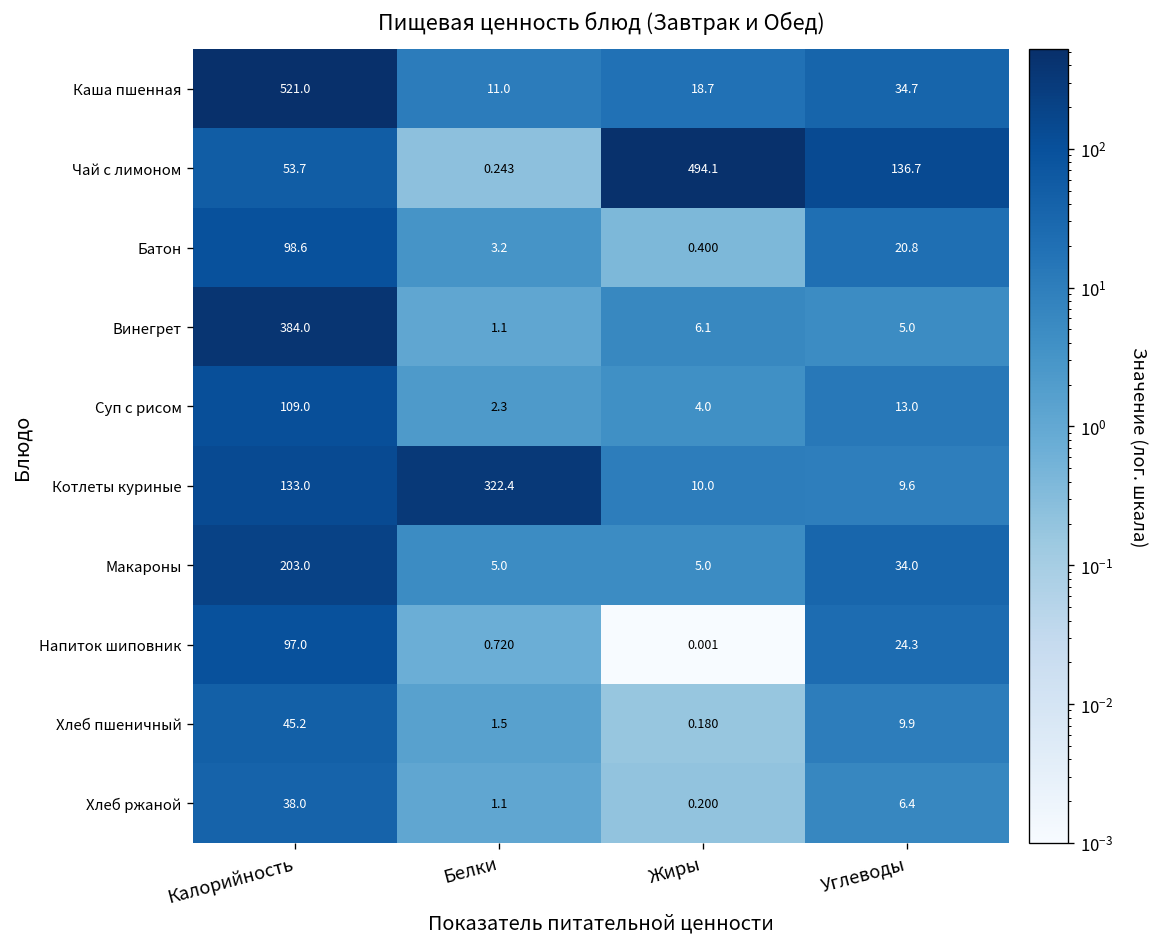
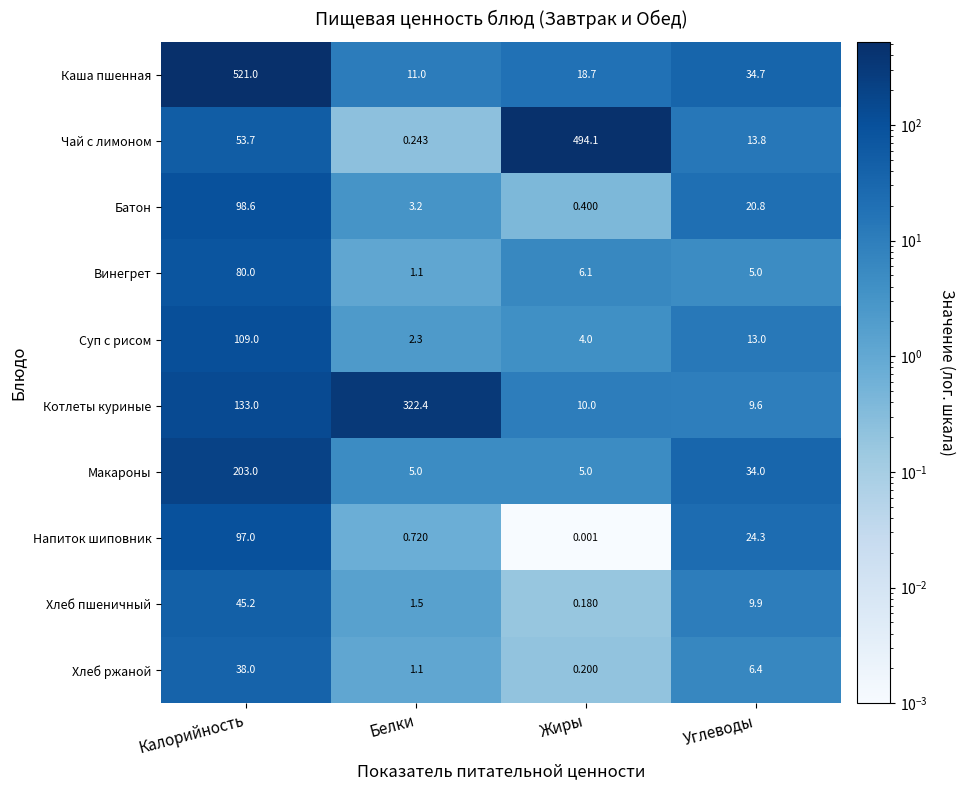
Чай с лимоном, Углеводы: 136.7 -> 13.8
Винегрет, Калорийность: 384.0 -> 80.0
